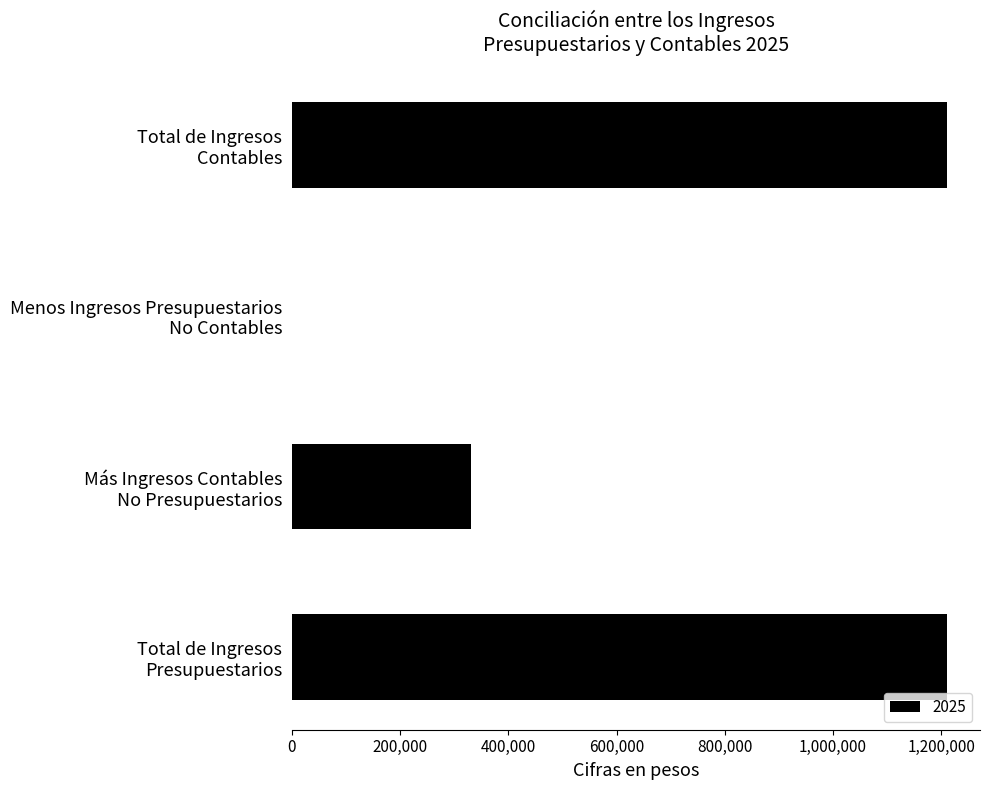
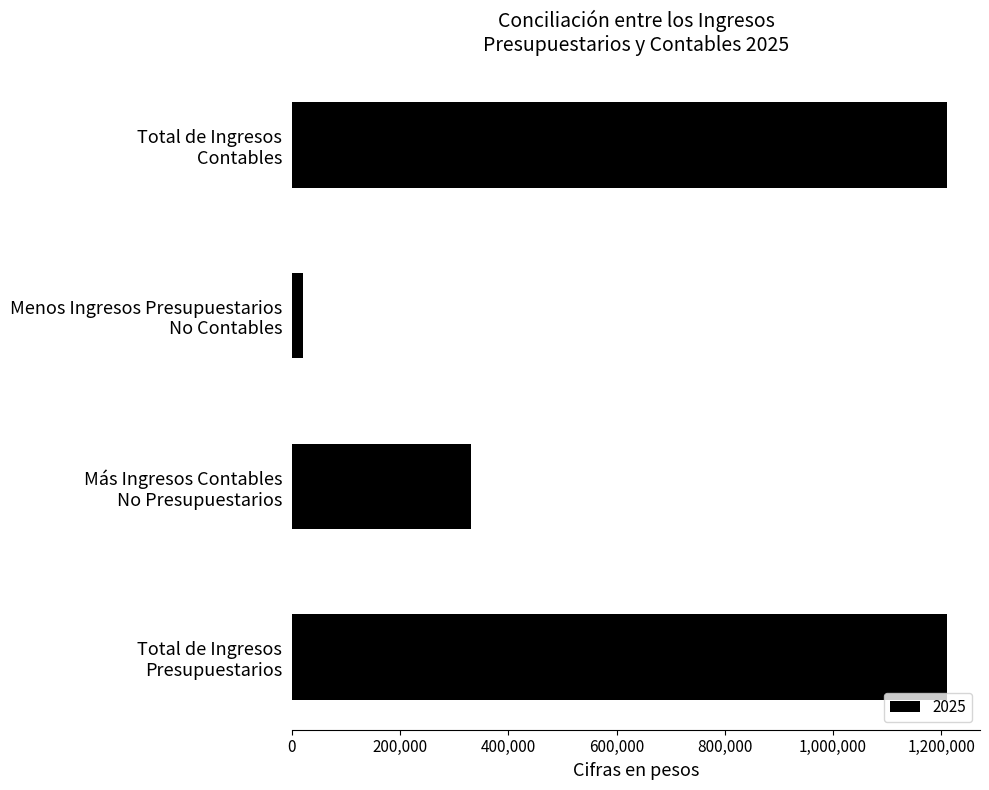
Menos Ingresos Presupuestarios No Contables: 0 -> 20,000
